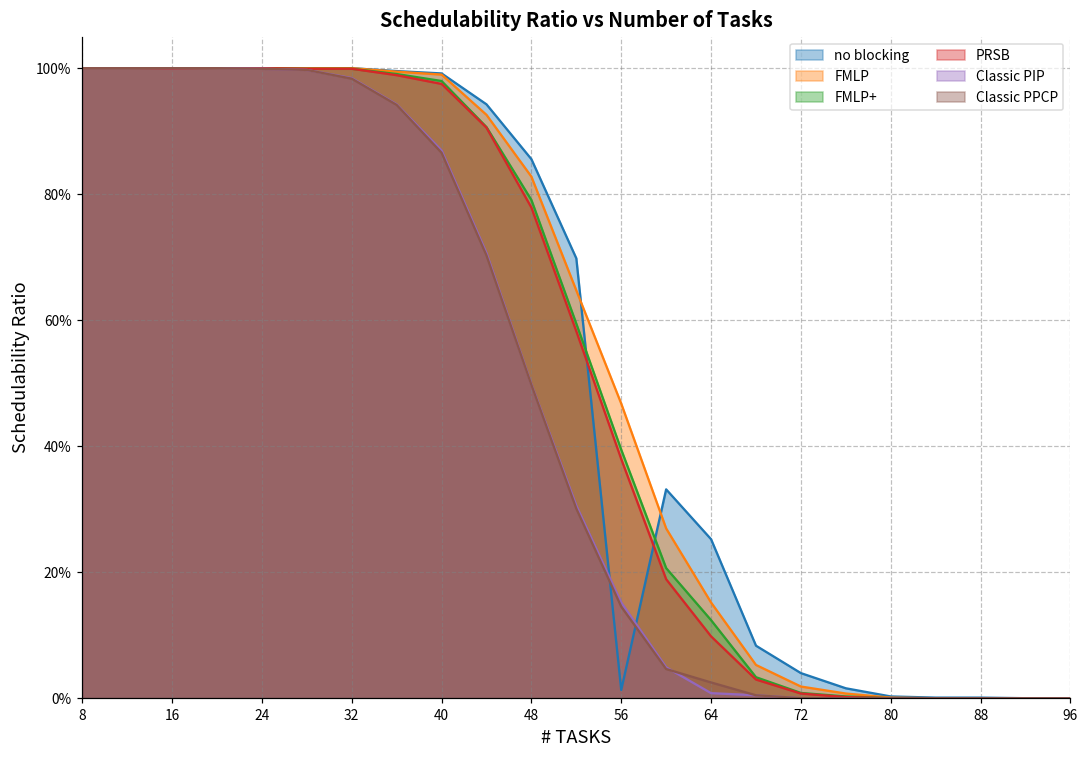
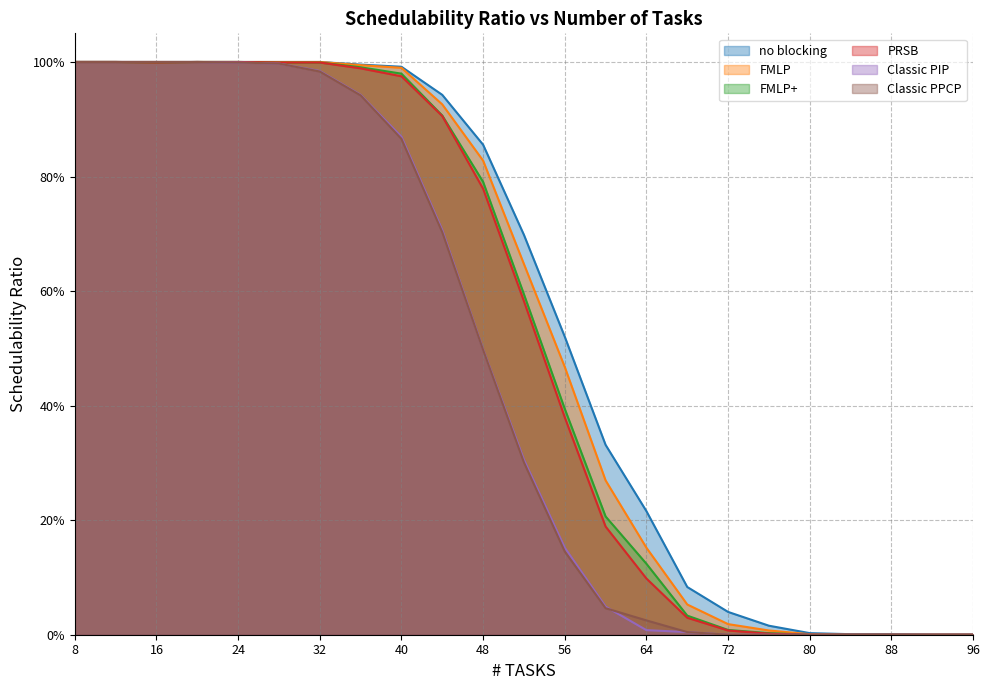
no blocking, 56: 1% -> 52%
no blocking, 64: 25% -> 22%
